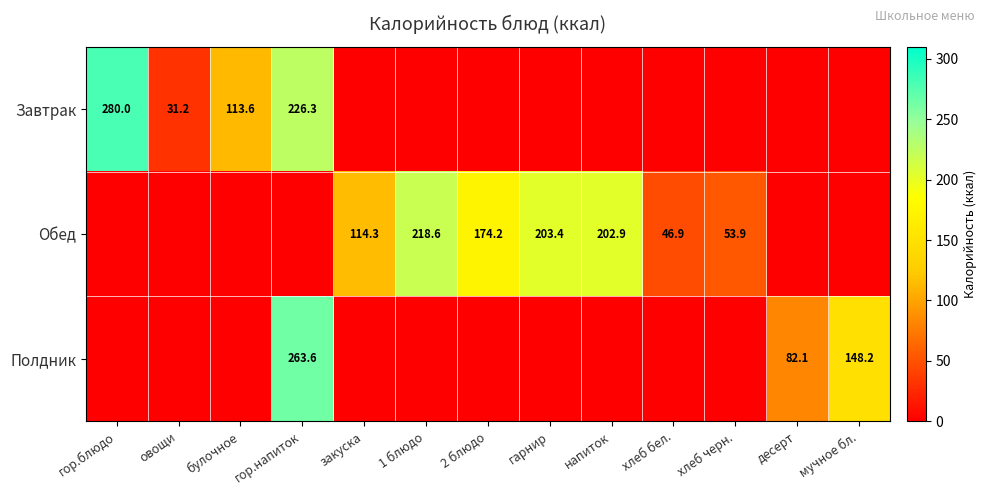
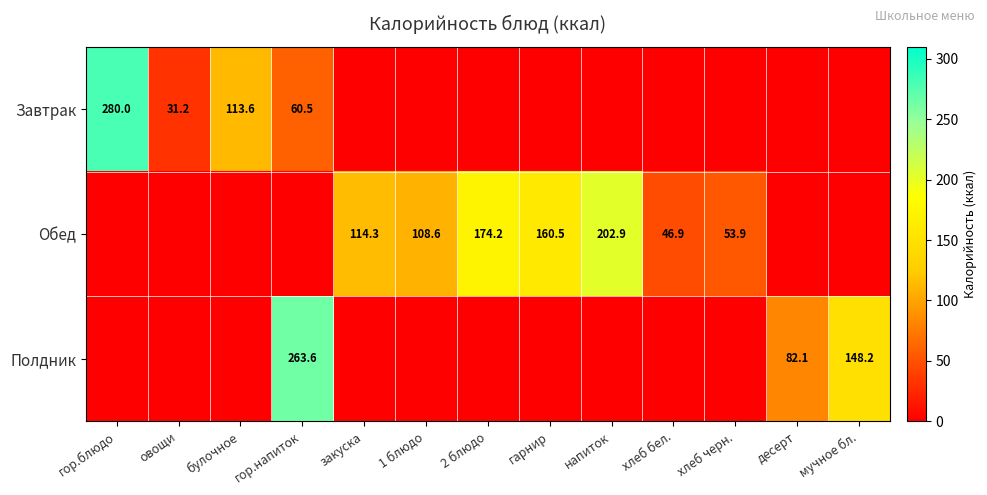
Завтрак, гор.напиток: 226.3 -> 60.5
Обед, 1 блюдо: 218.6 -> 108.6
Обед, гарнир: 203.4 -> 160.5
